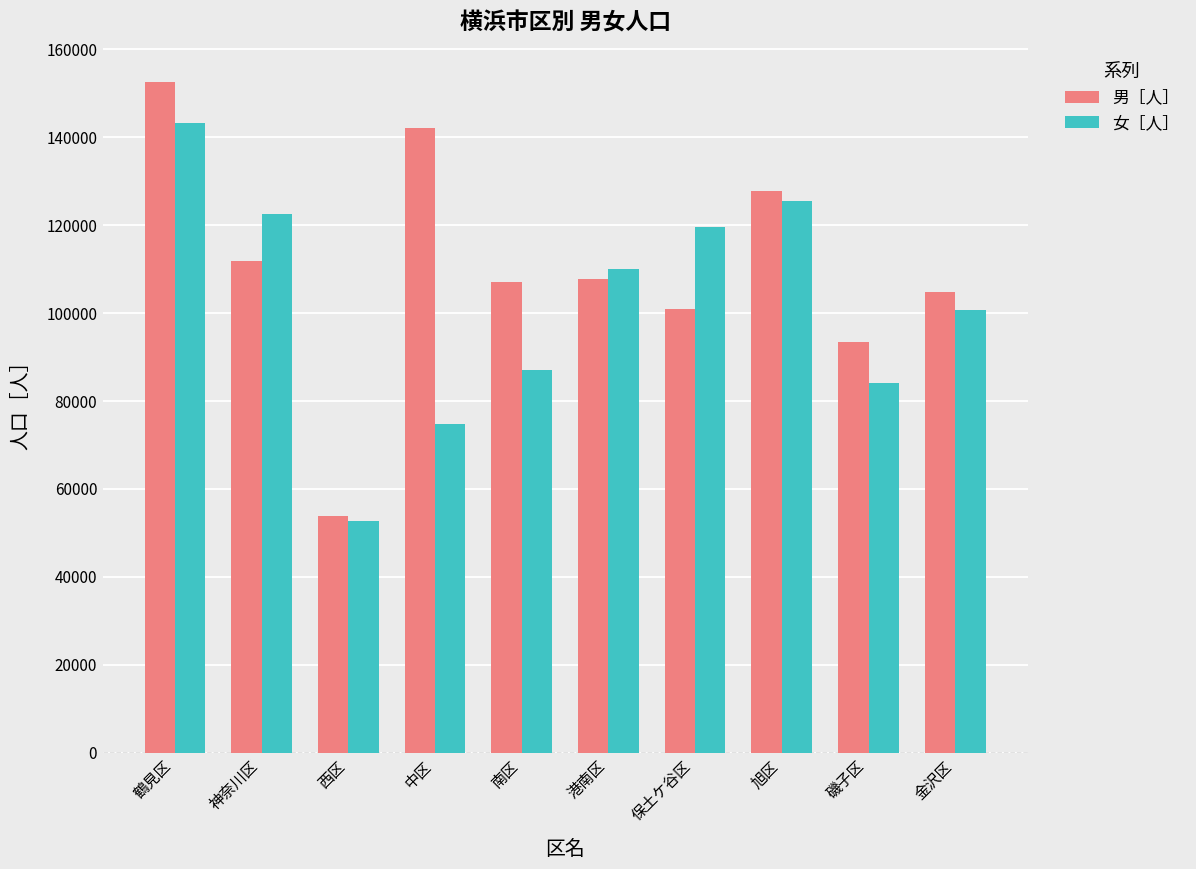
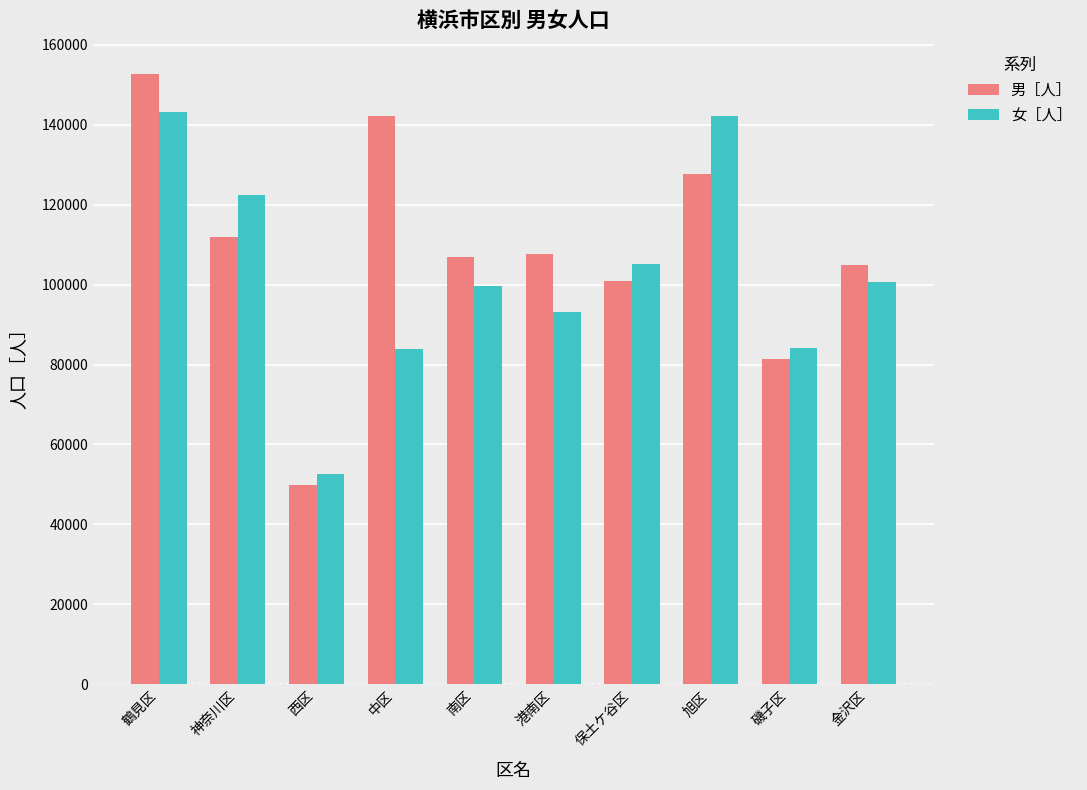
男［人］, 西区: 54000 -> 50000
女［人］, 中区: 75000 -> 84000
女［人］, 南区: 87000 -> 100000
女［人］, 港南区: 110000 -> 93000
女［人］, 保土ケ谷区: 120000 -> 105000
女［人］, 旭区: 126000 -> 142000
男［人］, 磯子区: 93000 -> 81000
